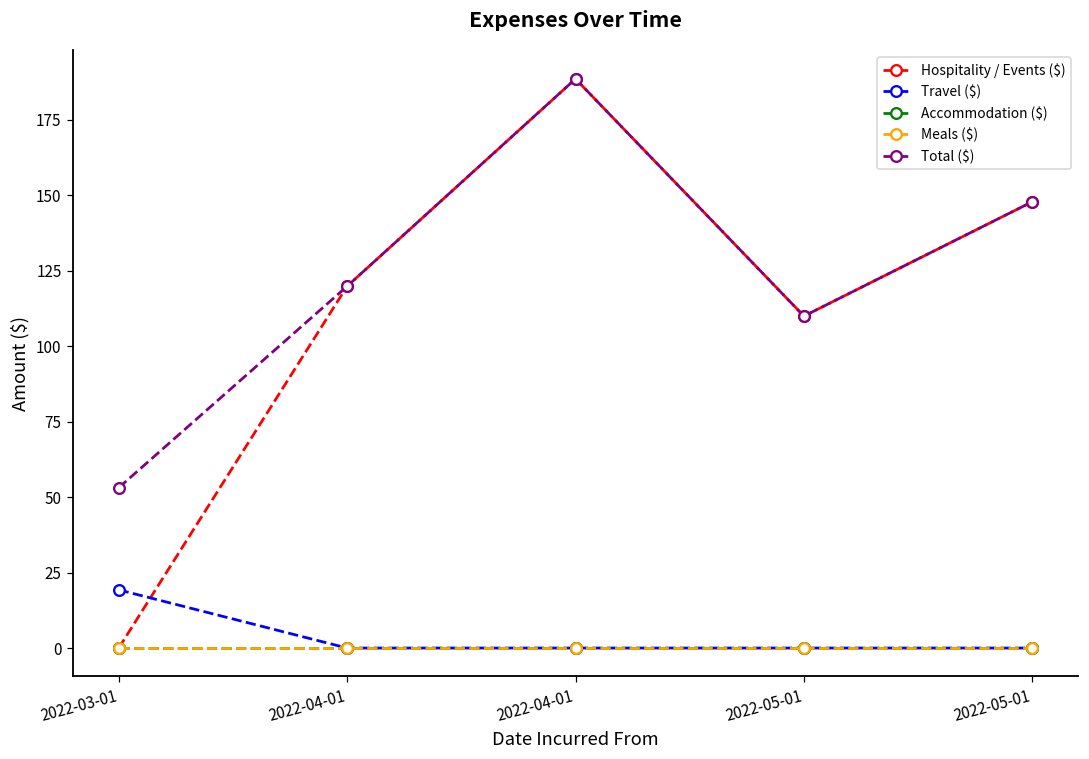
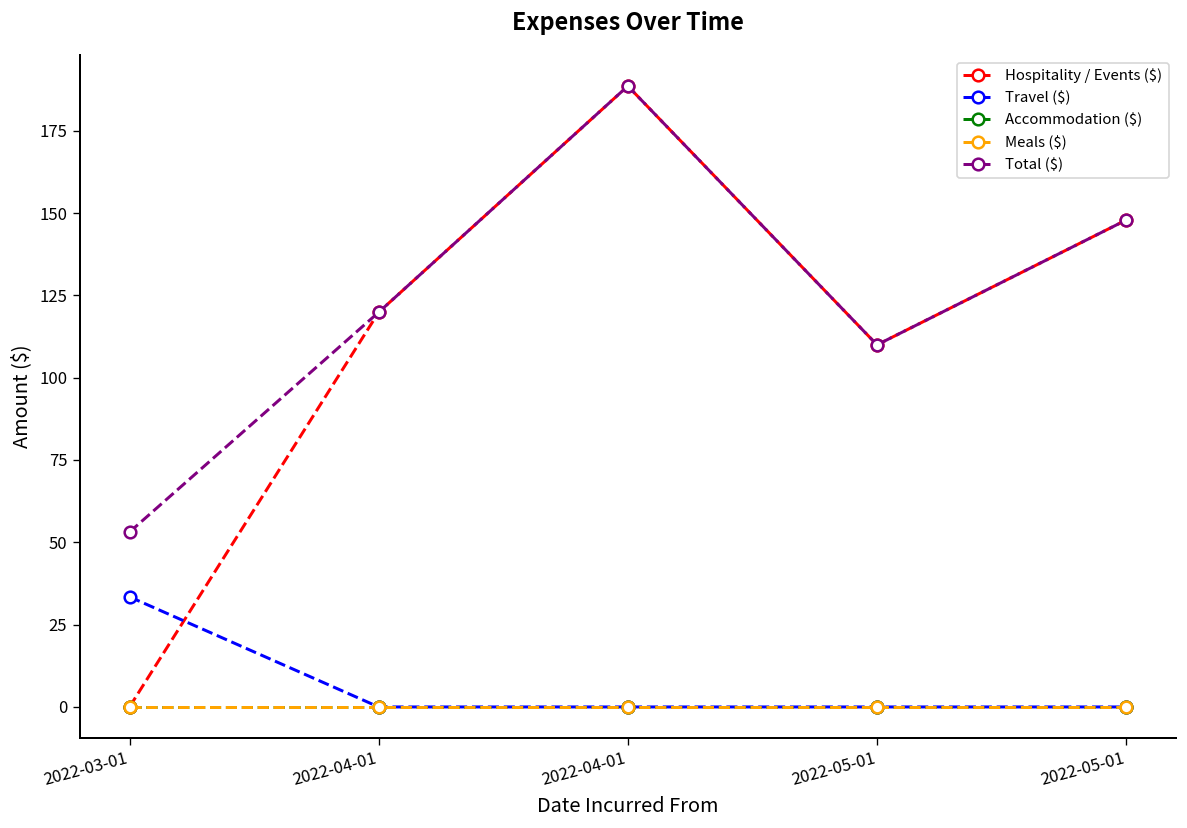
Travel ($), 2022-03-01: 19 -> 33
